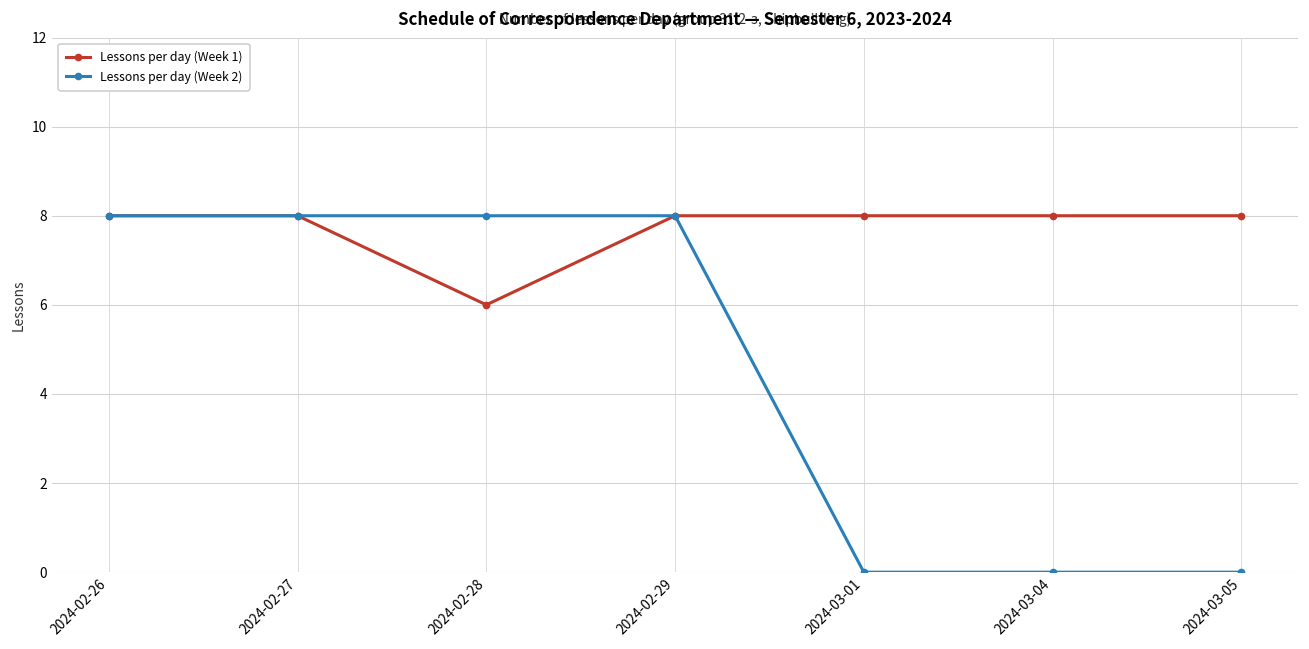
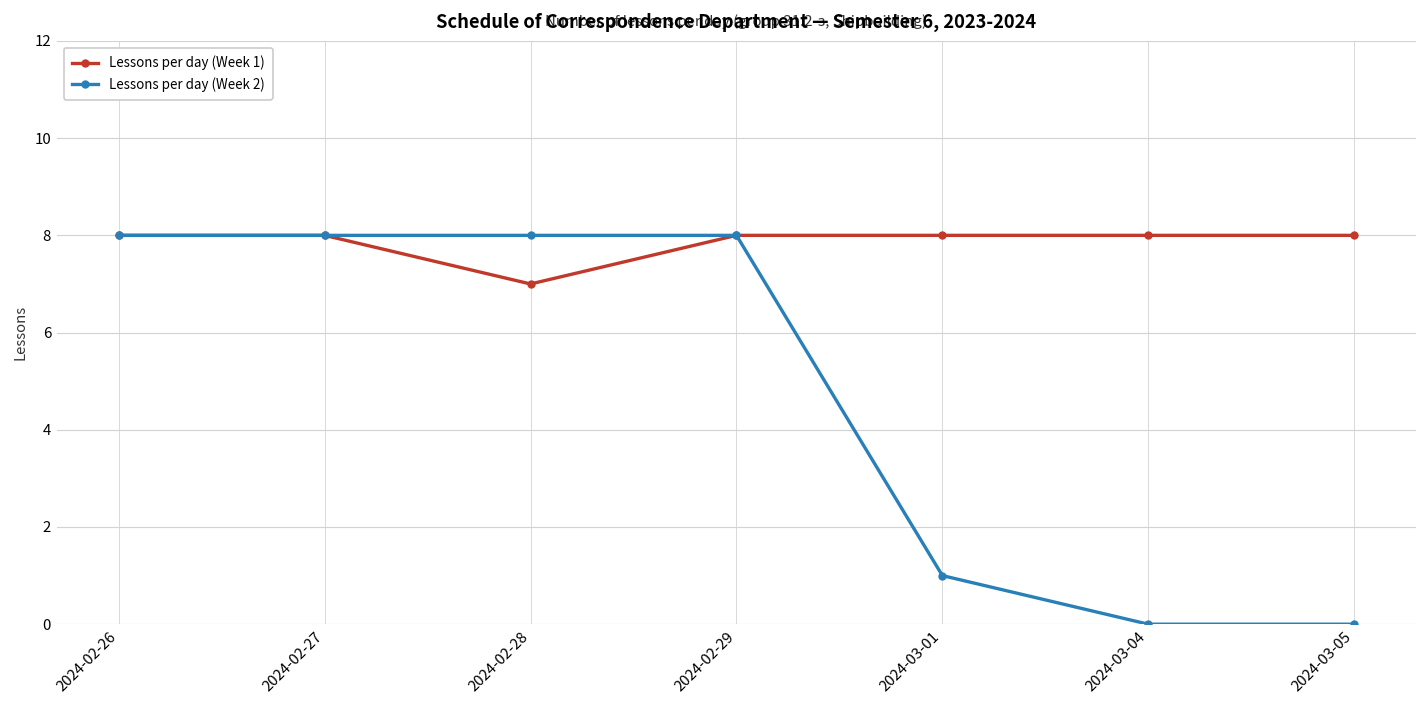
Lessons per day (Week 1), 2024-02-28: 6 -> 7
Lessons per day (Week 2), 2024-03-01: 0 -> 1
